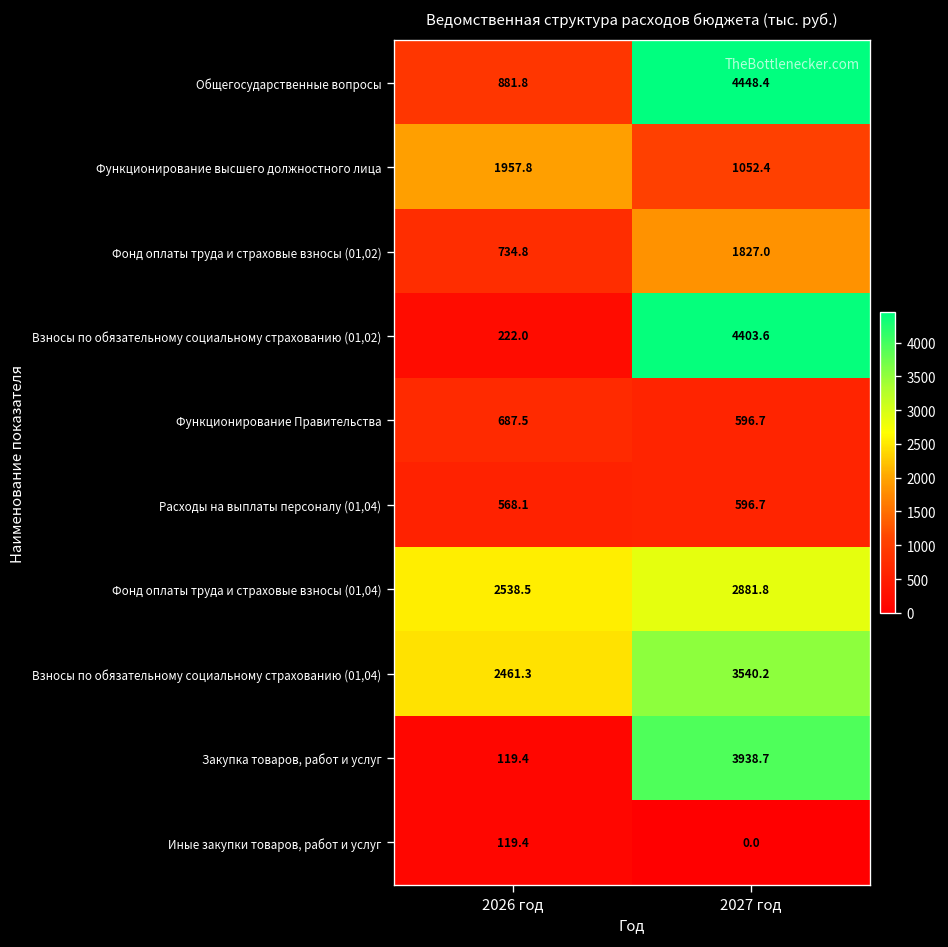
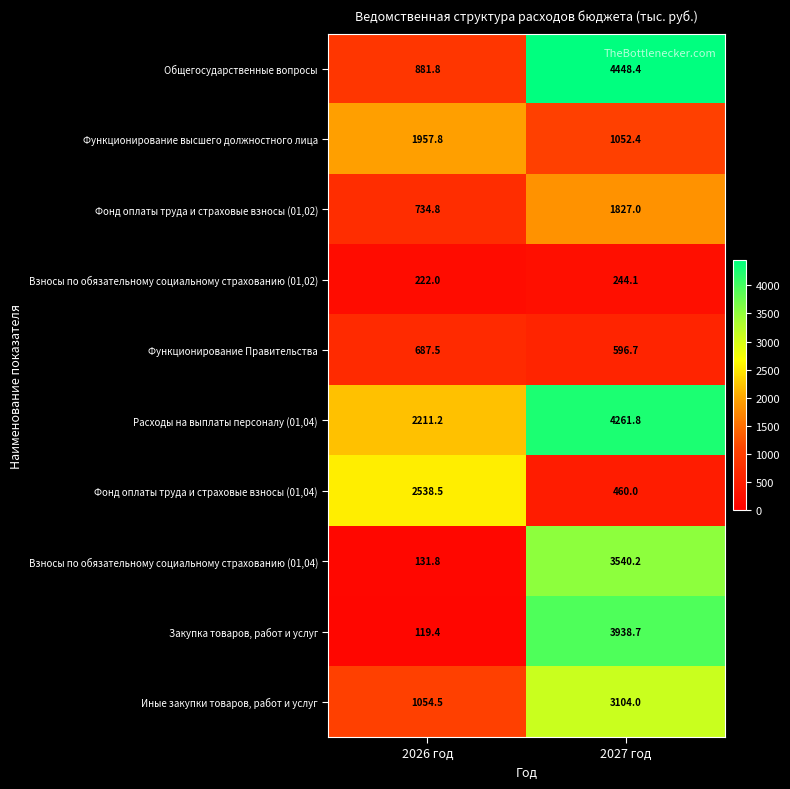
Взносы по обязательному социальному страхованию (01,02), 2027 год: 4403.6 -> 244.1
Расходы на выплаты персоналу (01,04), 2026 год: 568.1 -> 2211.2
Расходы на выплаты персоналу (01,04), 2027 год: 596.7 -> 4261.8
Фонд оплаты труда и страховые взносы (01,04), 2027 год: 2881.8 -> 460.0
Взносы по обязательному социальному страхованию (01,04), 2026 год: 2461.3 -> 131.8
Иные закупки товаров, работ и услуг, 2026 год: 119.4 -> 1054.5
Иные закупки товаров, работ и услуг, 2027 год: 0.0 -> 3104.0
